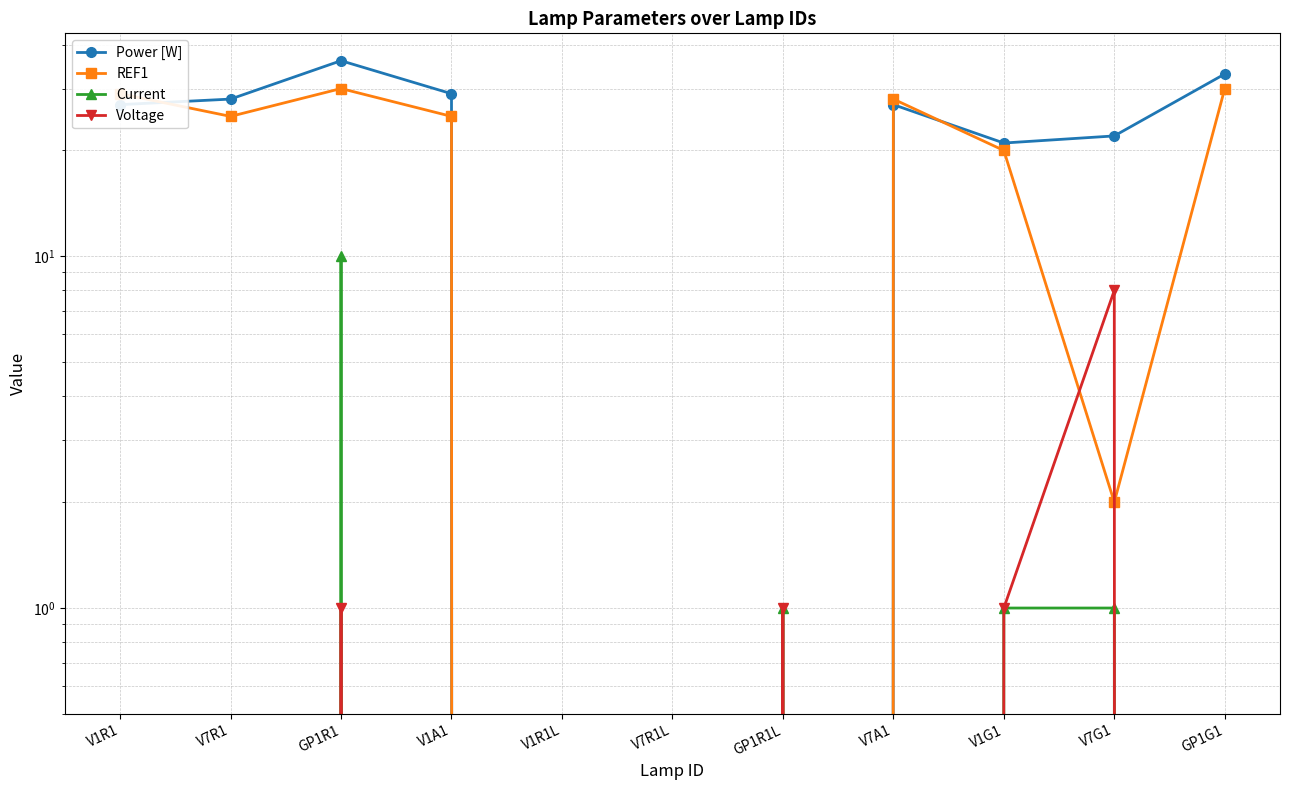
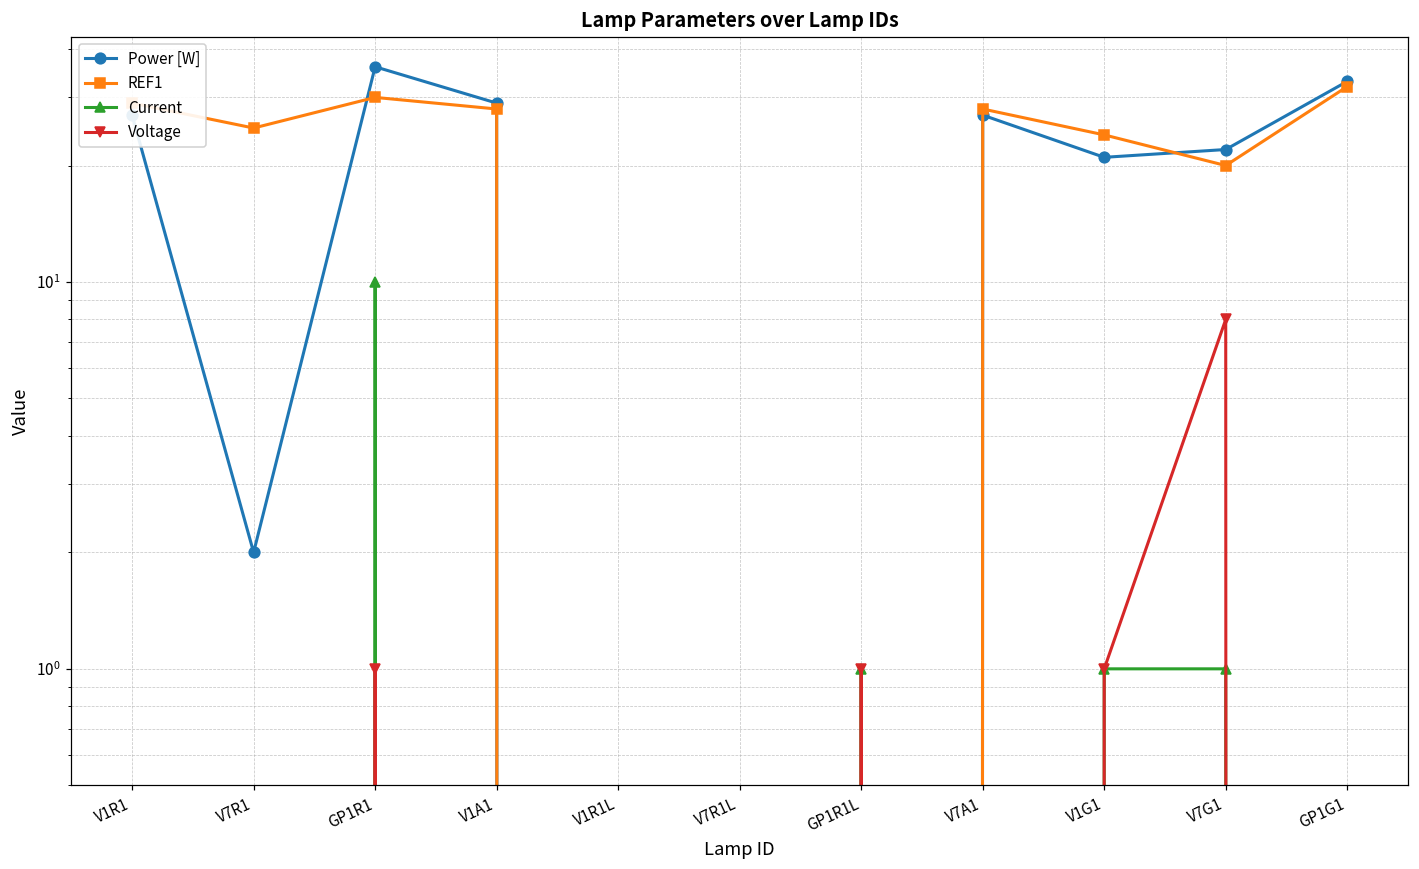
Power [W], V7R1: 28 -> 2
REF1, V1A1: 25 -> 28
REF1, V1G1: 20 -> 24
REF1, V7G1: 2 -> 20
REF1, GP1G1: 30 -> 32
